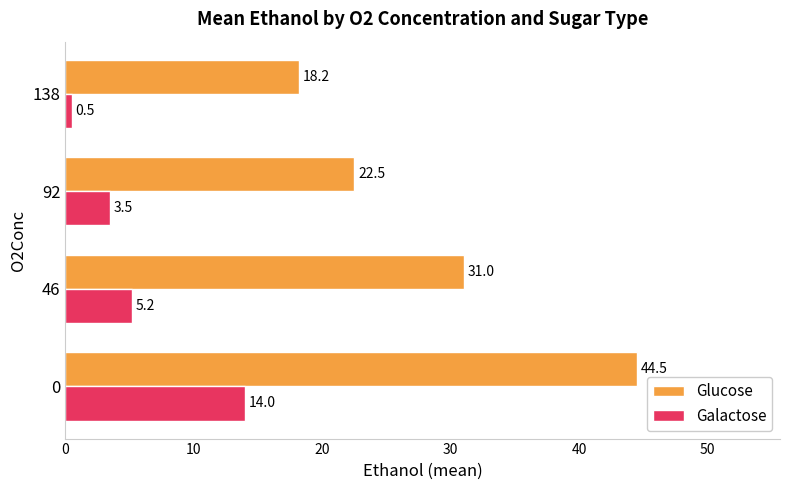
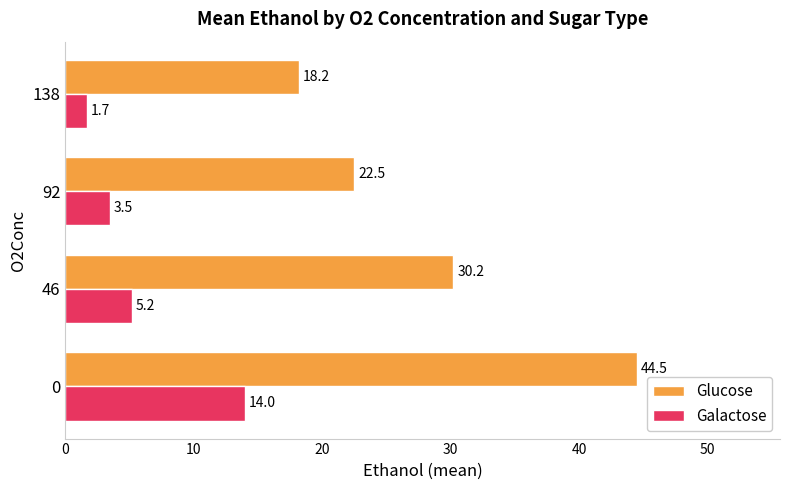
Galactose, 138: 0.5 -> 1.7
Glucose, 46: 31.0 -> 30.2
